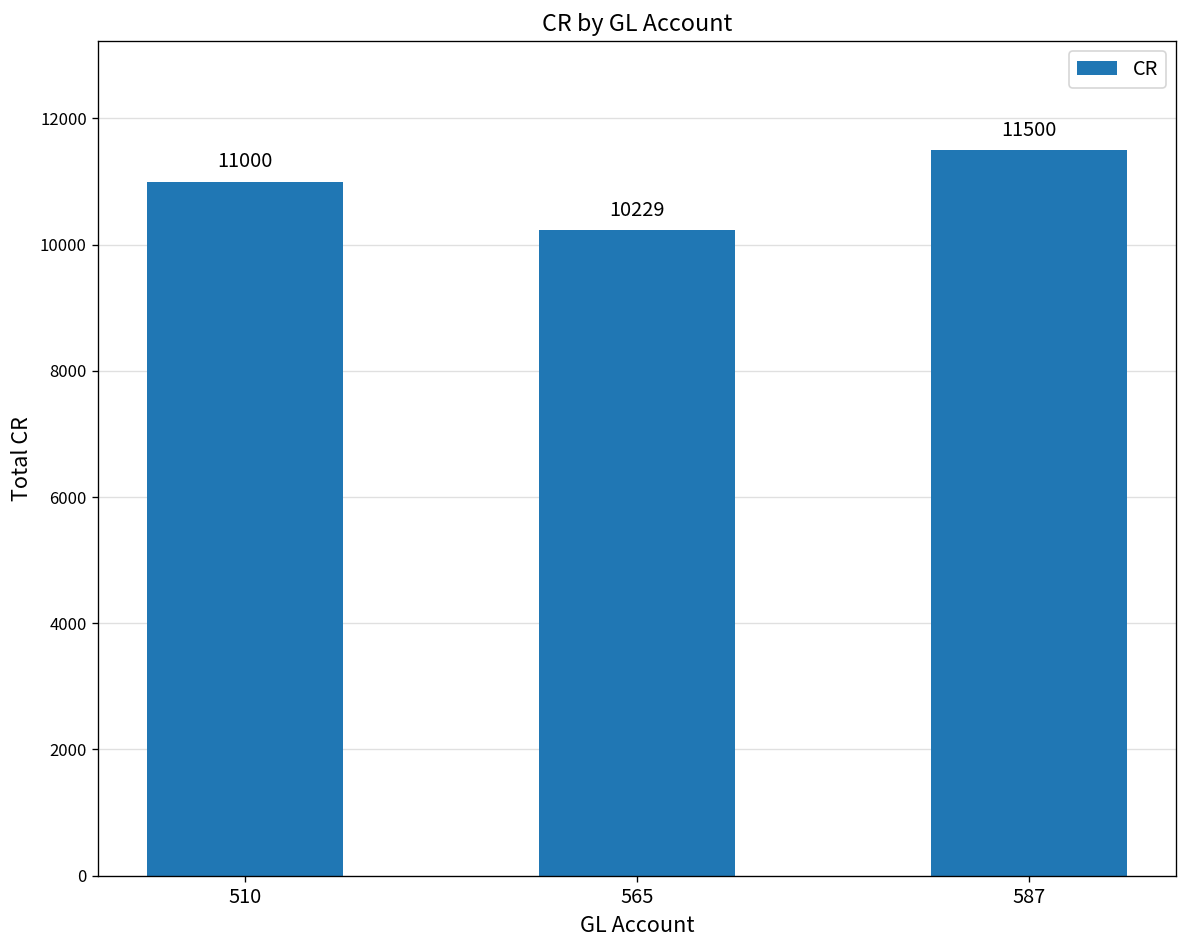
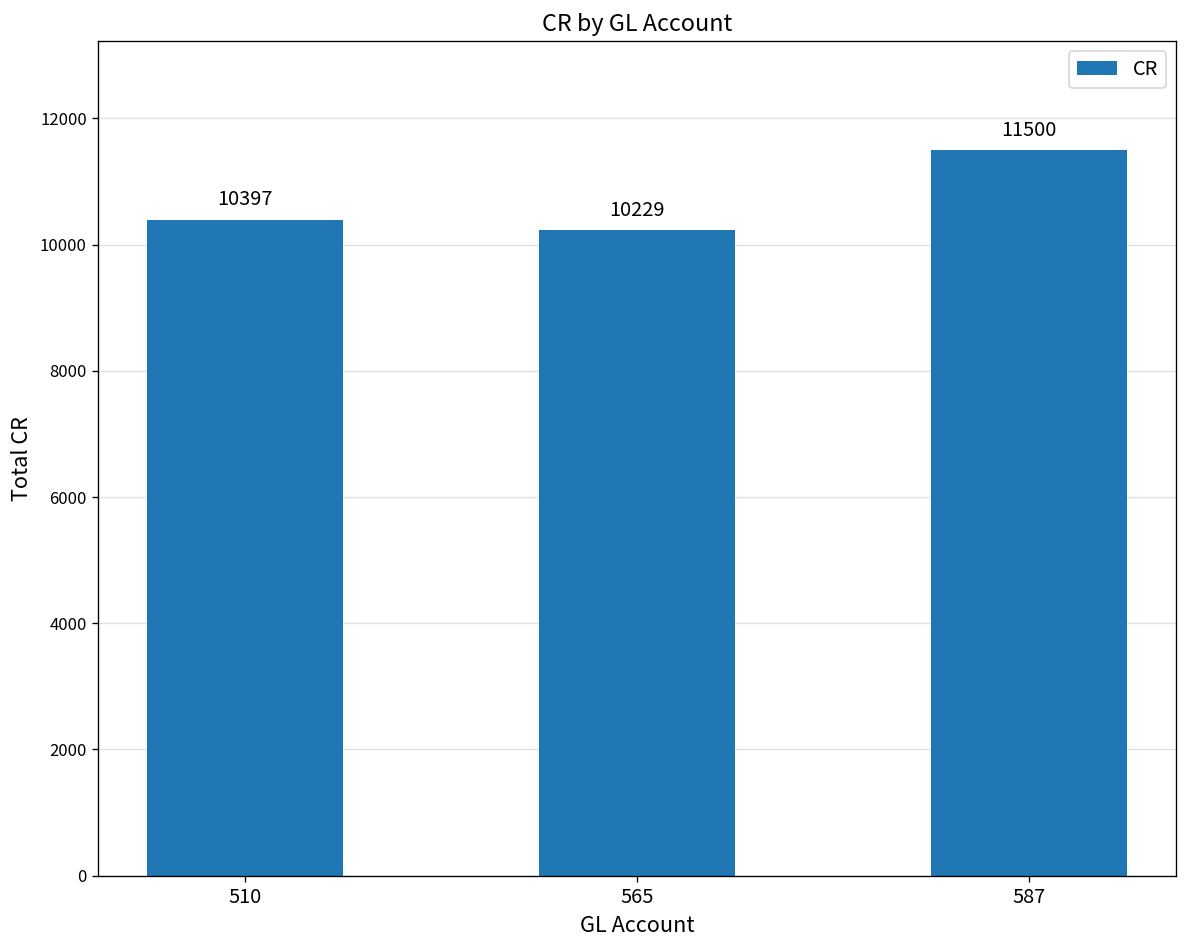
510: 11000 -> 10397
